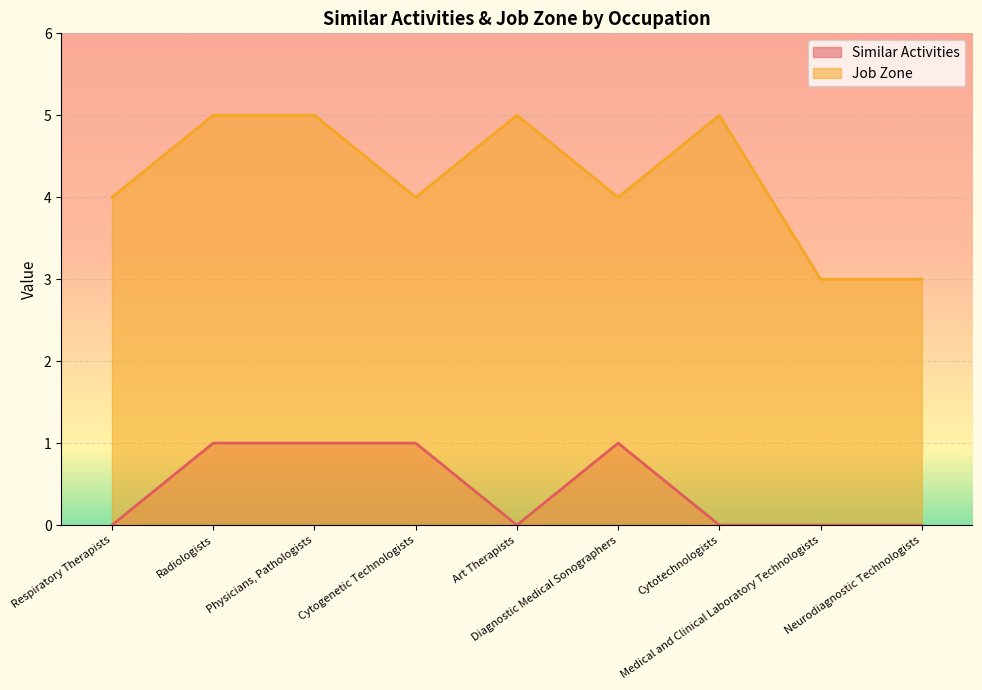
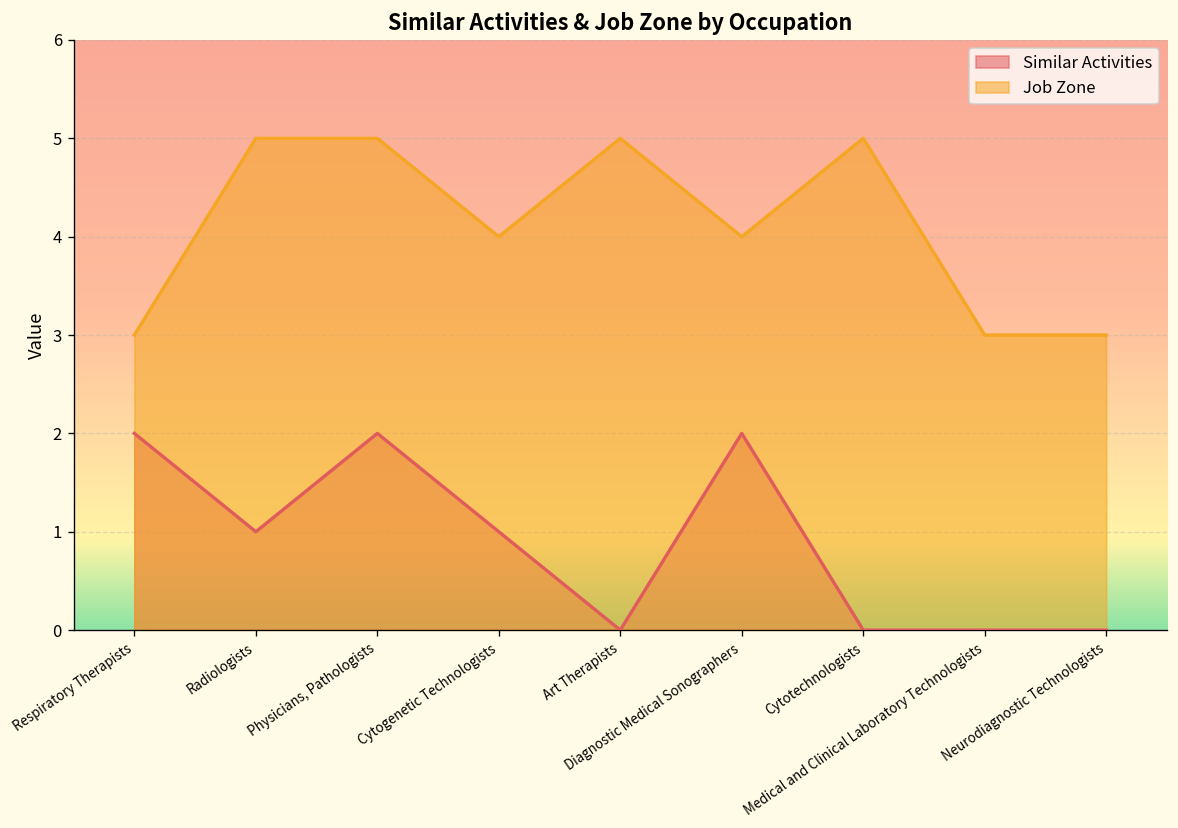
Similar Activities, Respiratory Therapists: 0 -> 2
Job Zone, Respiratory Therapists: 4 -> 3
Similar Activities, Physicians, Pathologists: 1 -> 2
Similar Activities, Diagnostic Medical Sonographers: 1 -> 2
